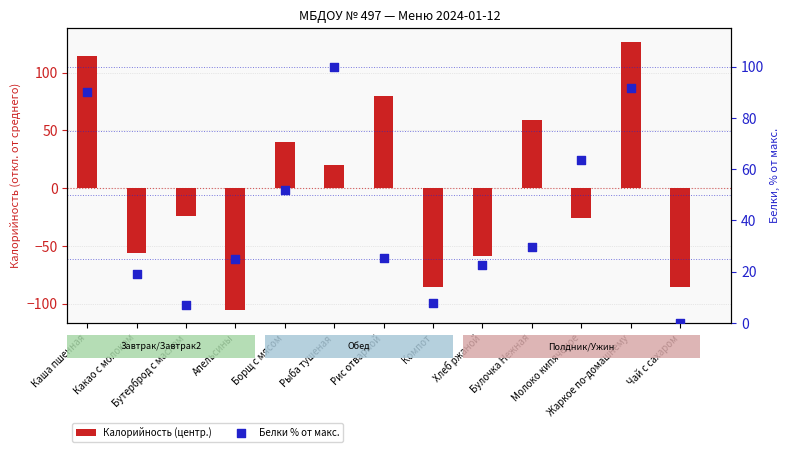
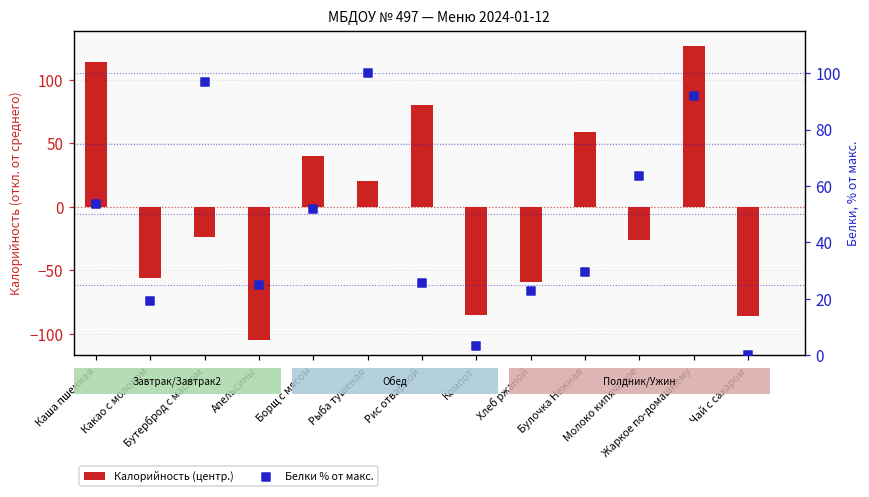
Белки % от макс., Каша пшенная: 90 -> 54
Белки % от макс., Бутерброд с маслом: 7 -> 97
Белки % от макс., Компот: 8 -> 3
